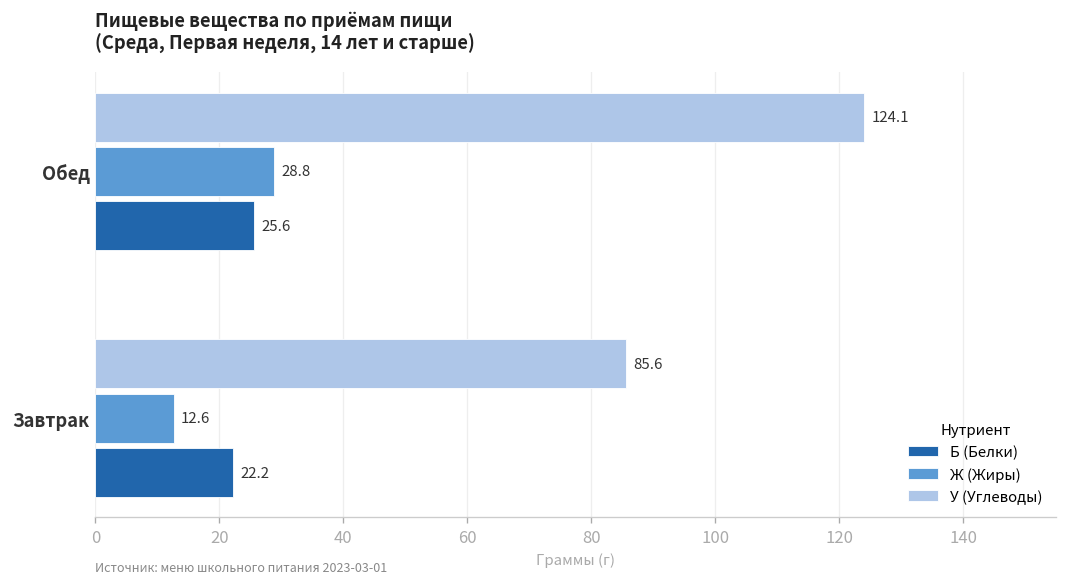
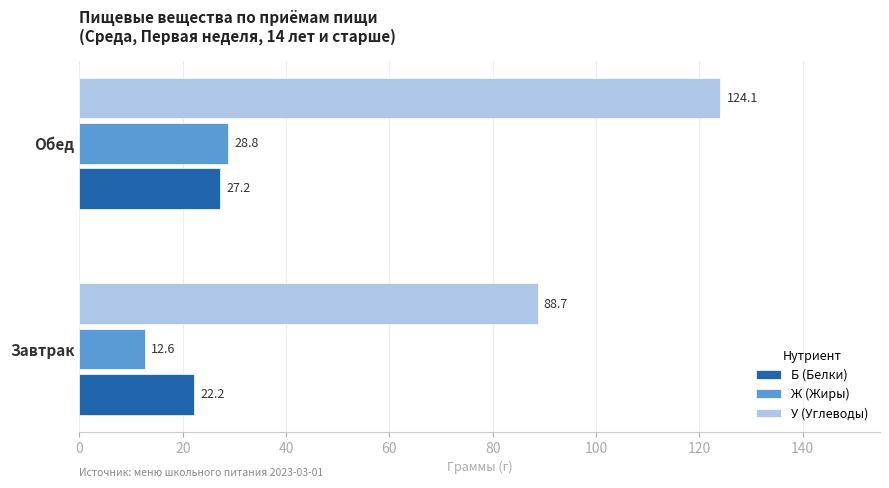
Б (Белки), Обед: 25.6 -> 27.2
У (Углеводы), Завтрак: 85.6 -> 88.7
